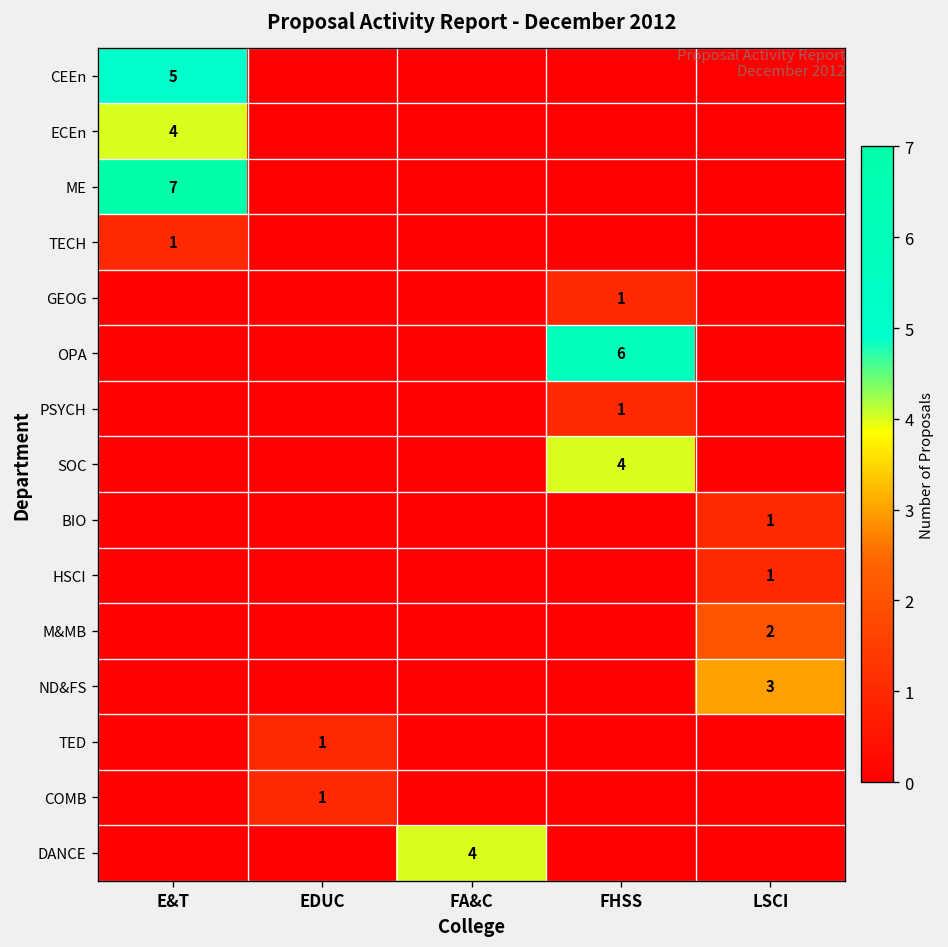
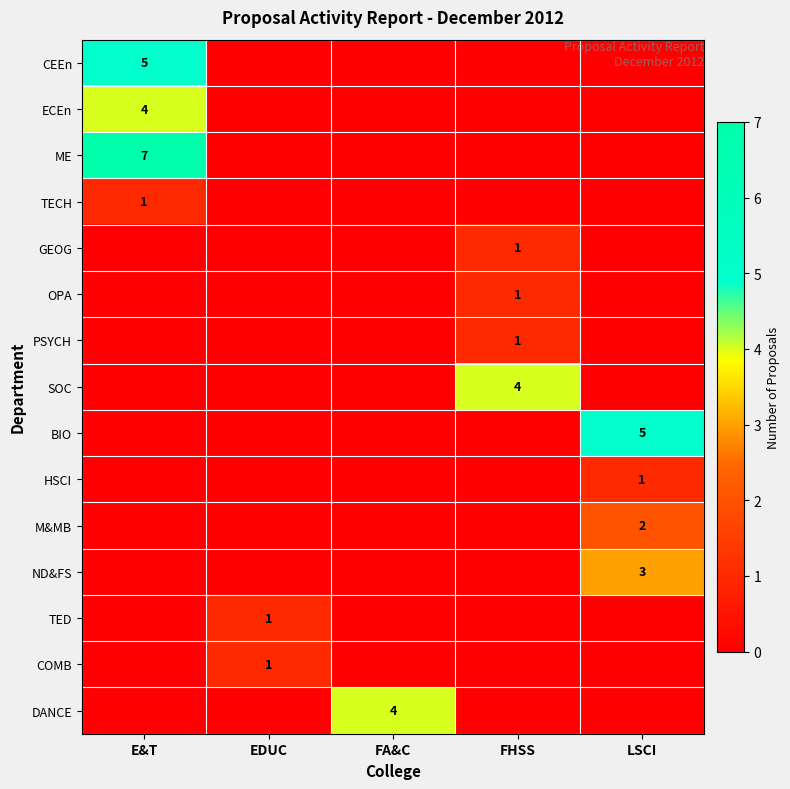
OPA, FHSS: 6 -> 1
BIO, LSCI: 1 -> 5
